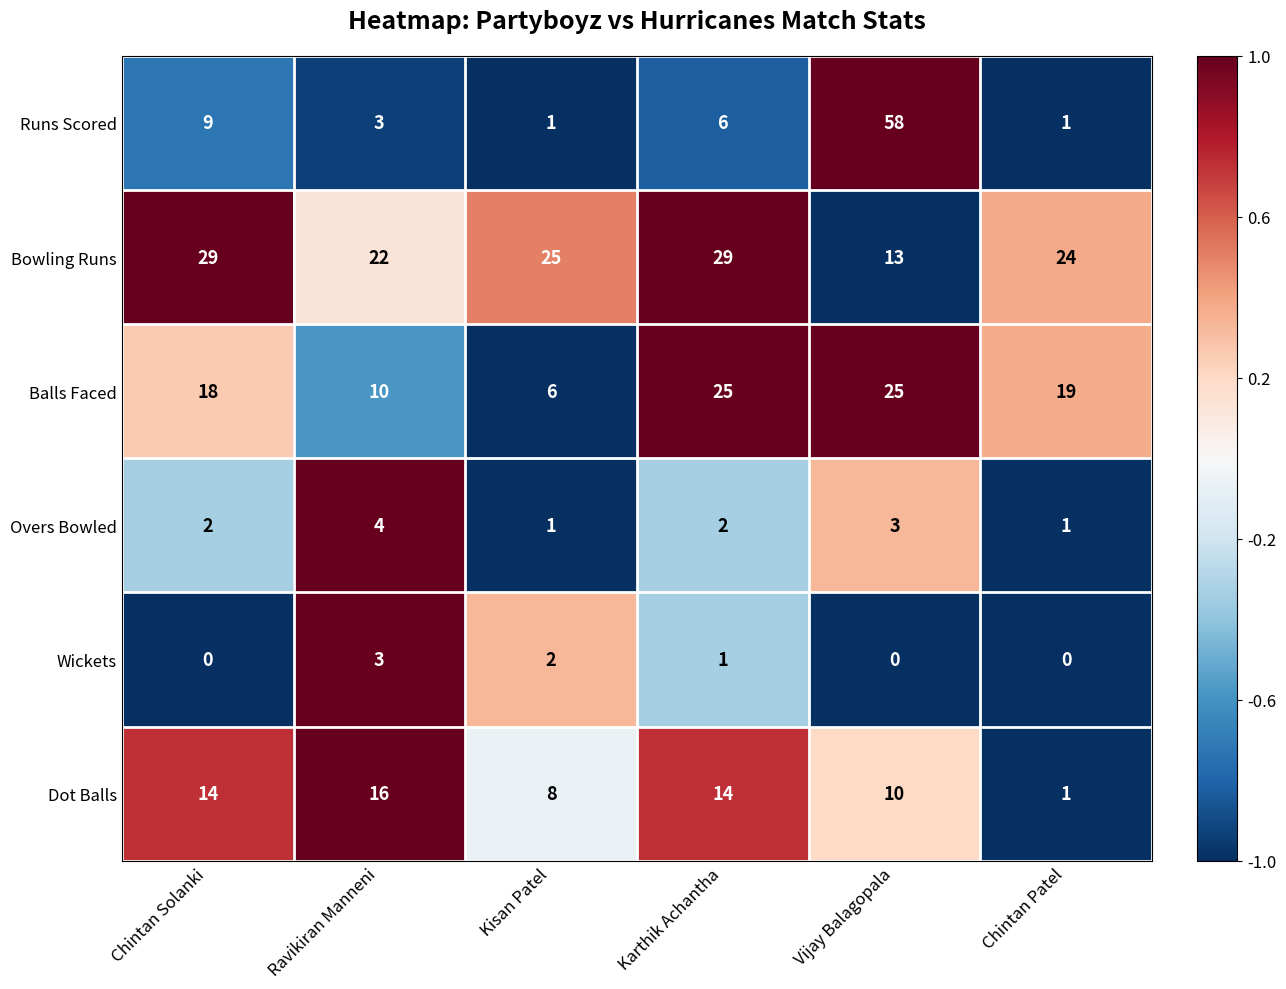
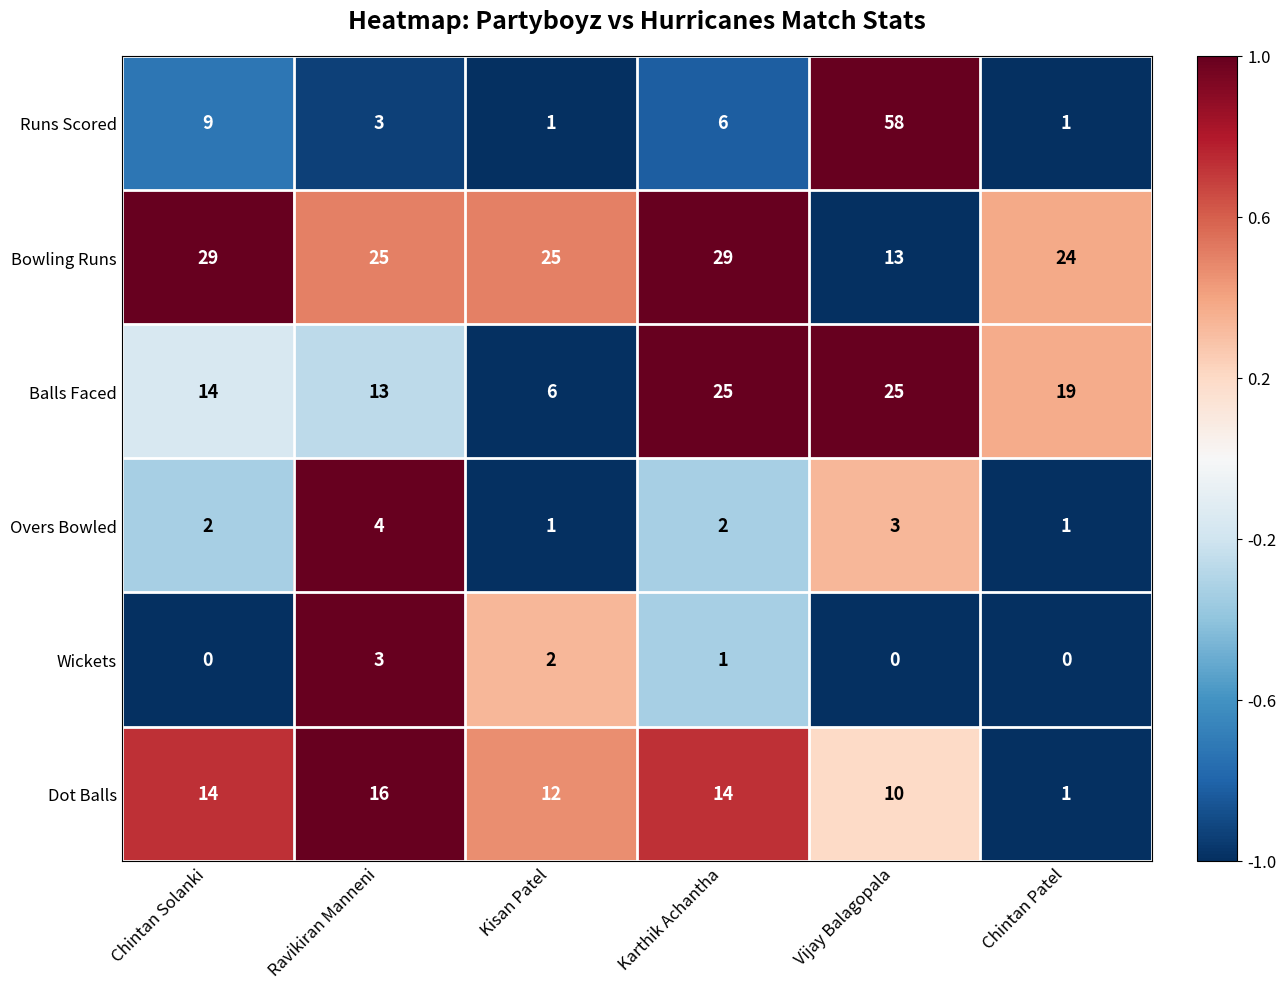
Bowling Runs, Ravikiran Manneni: 22 -> 25
Balls Faced, Chintan Solanki: 18 -> 14
Balls Faced, Ravikiran Manneni: 10 -> 13
Dot Balls, Kisan Patel: 8 -> 12
